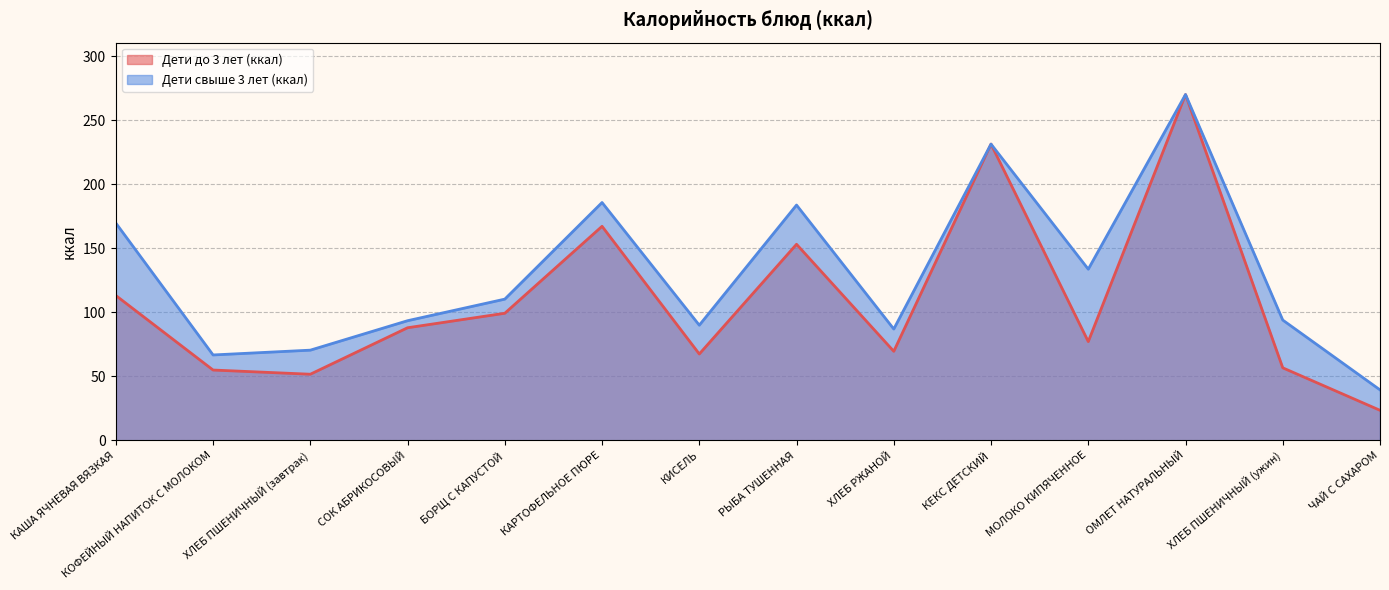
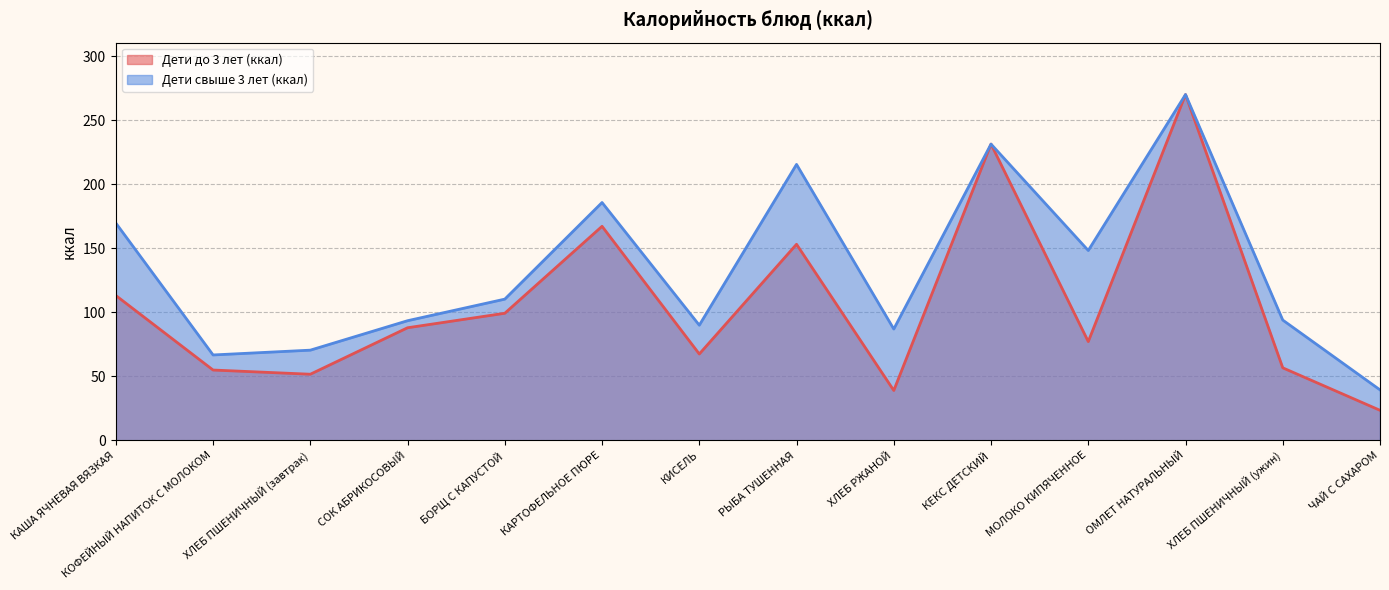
Дети свыше 3 лет (ккал), РЫБА ТУШЕННАЯ: 184 -> 216
Дети до 3 лет (ккал), ХЛЕБ РЖАНОЙ: 70 -> 39
Дети свыше 3 лет (ккал), МОЛОКО КИПЯЧЕННОЕ: 134 -> 148
